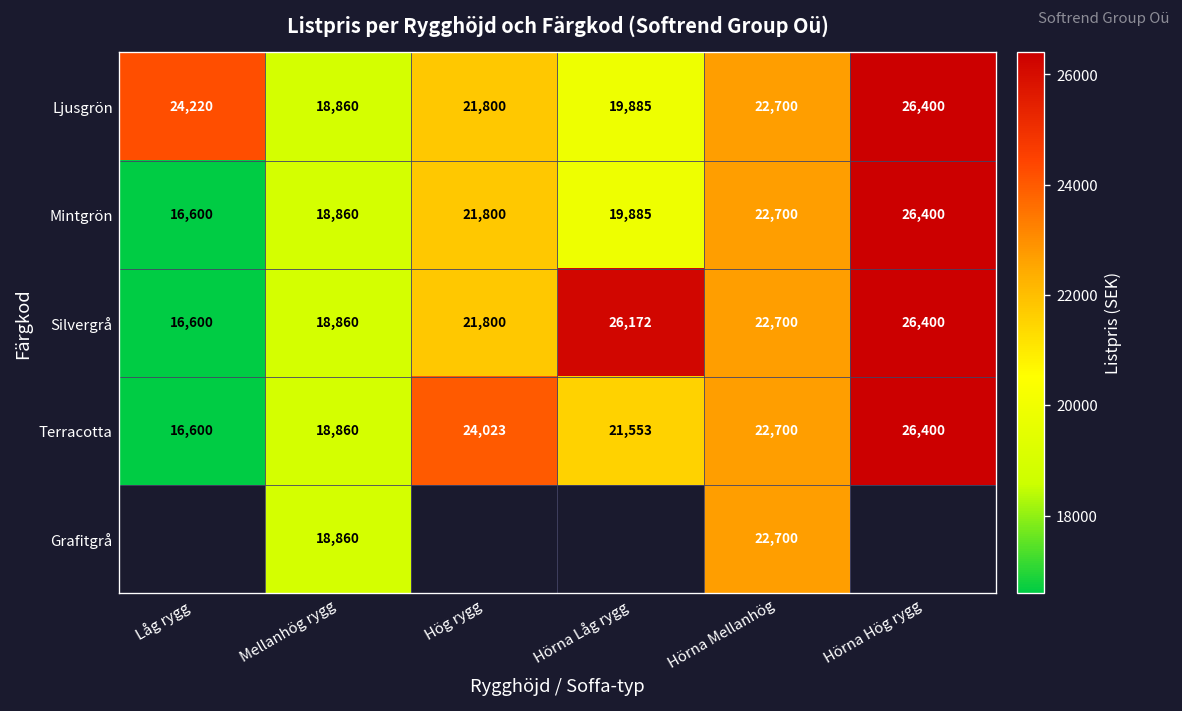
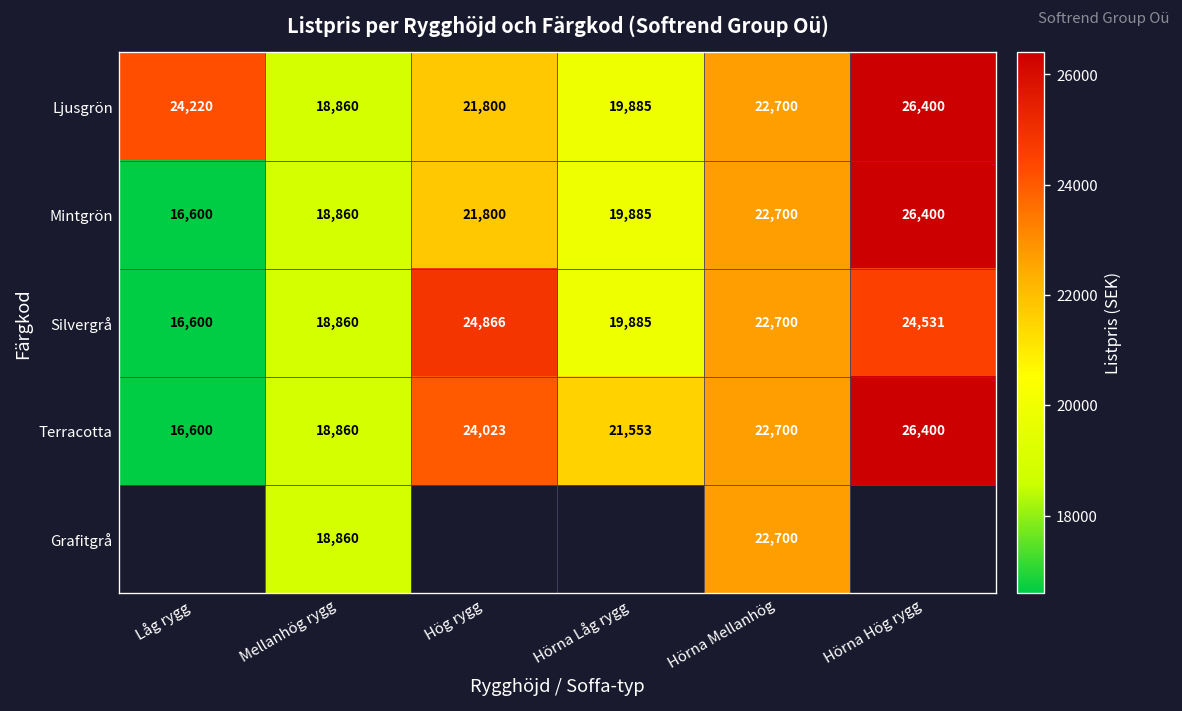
Silvergrå, Hög rygg: 21,800 -> 24,866
Silvergrå, Hörna Låg rygg: 26,172 -> 19,885
Silvergrå, Hörna Hög rygg: 26,400 -> 24,531
